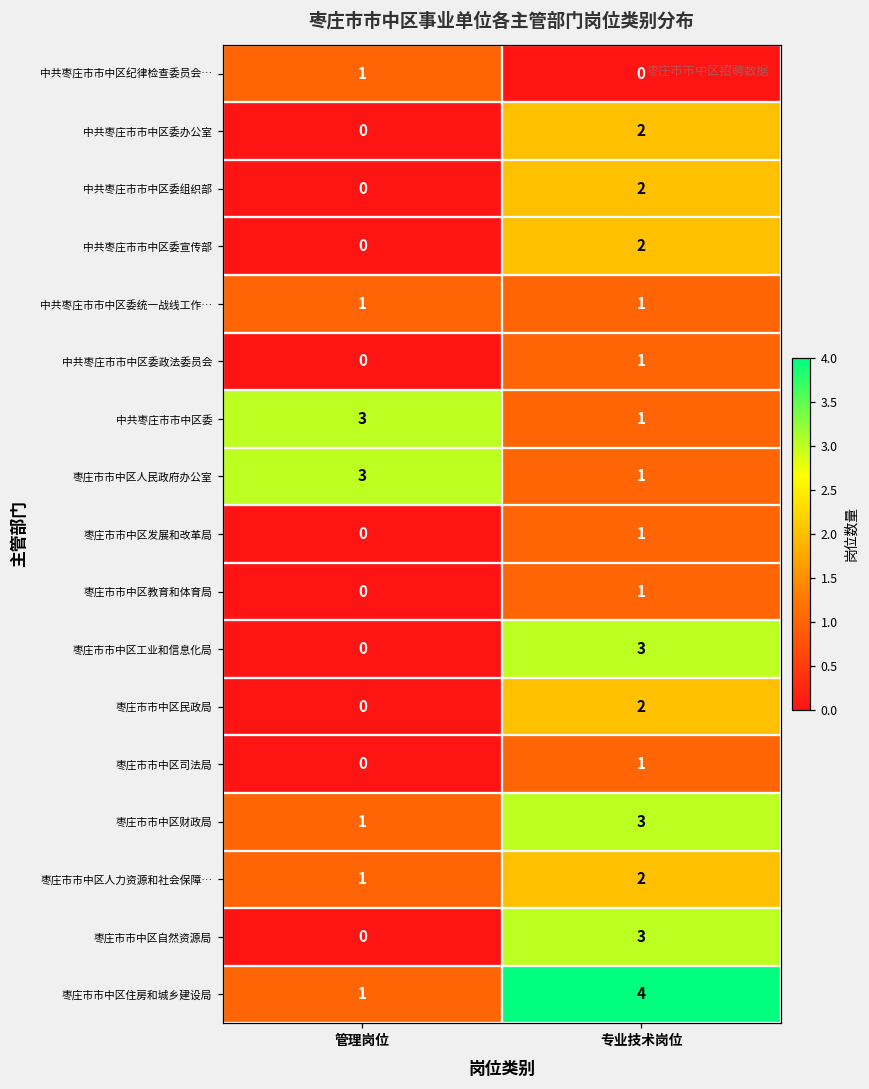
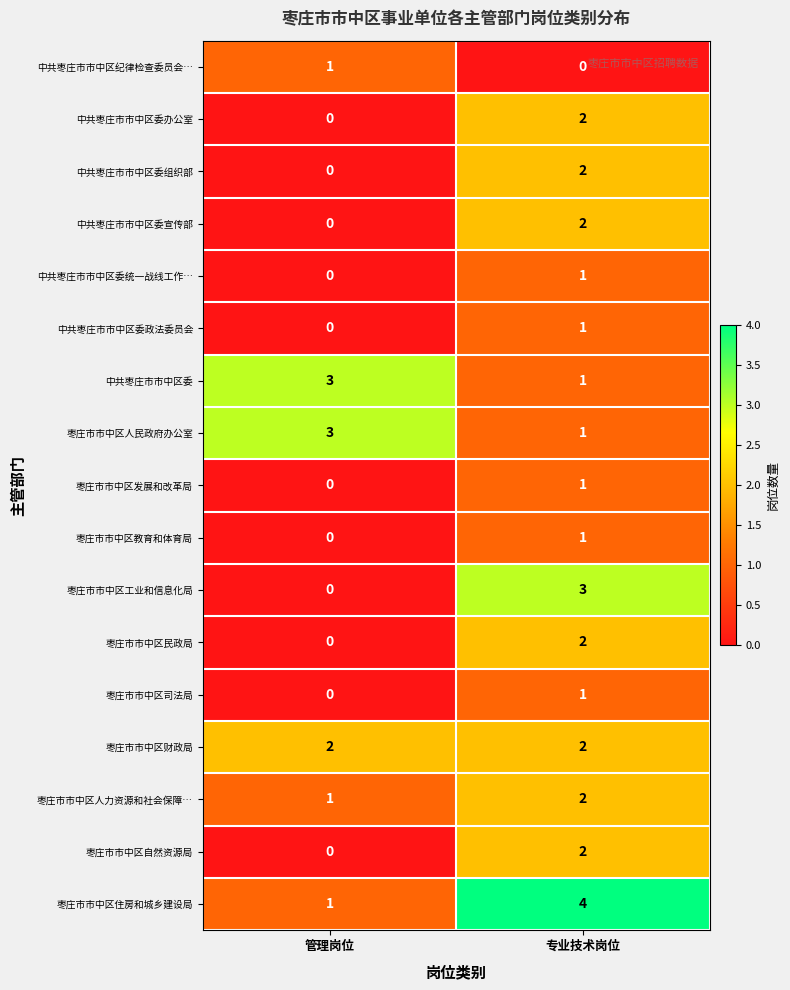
中共枣庄市市中区委统一战线工作…, 管理岗位: 1 -> 0
枣庄市市中区财政局, 管理岗位: 1 -> 2
枣庄市市中区财政局, 专业技术岗位: 3 -> 2
枣庄市市中区自然资源局, 专业技术岗位: 3 -> 2
